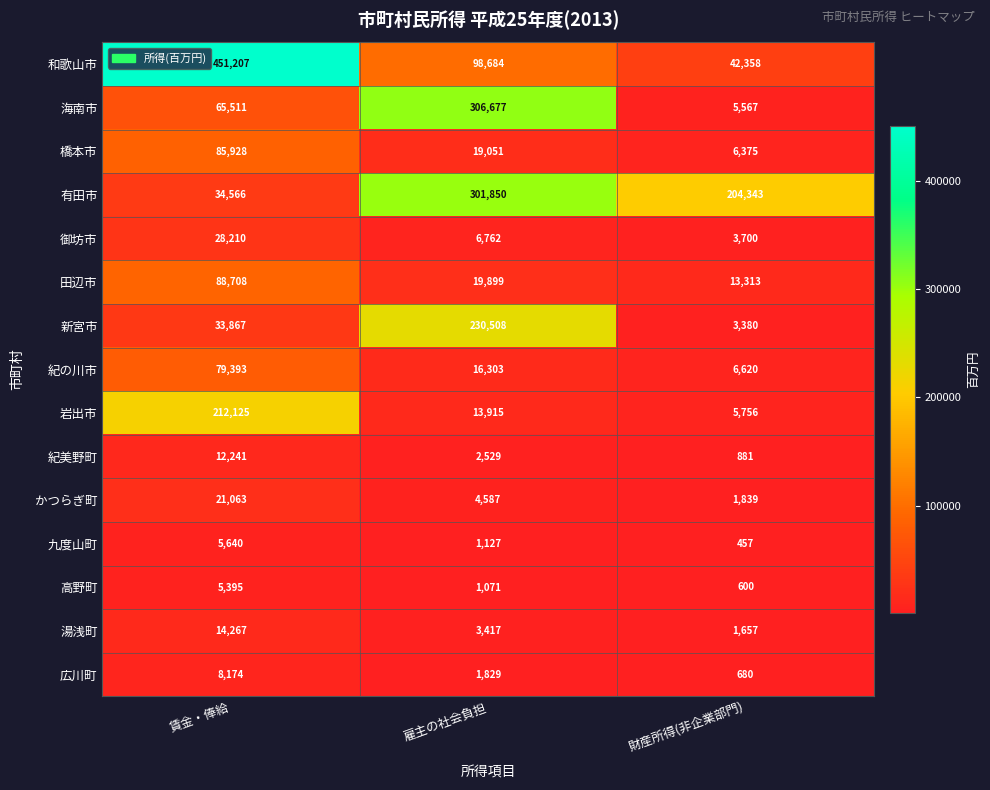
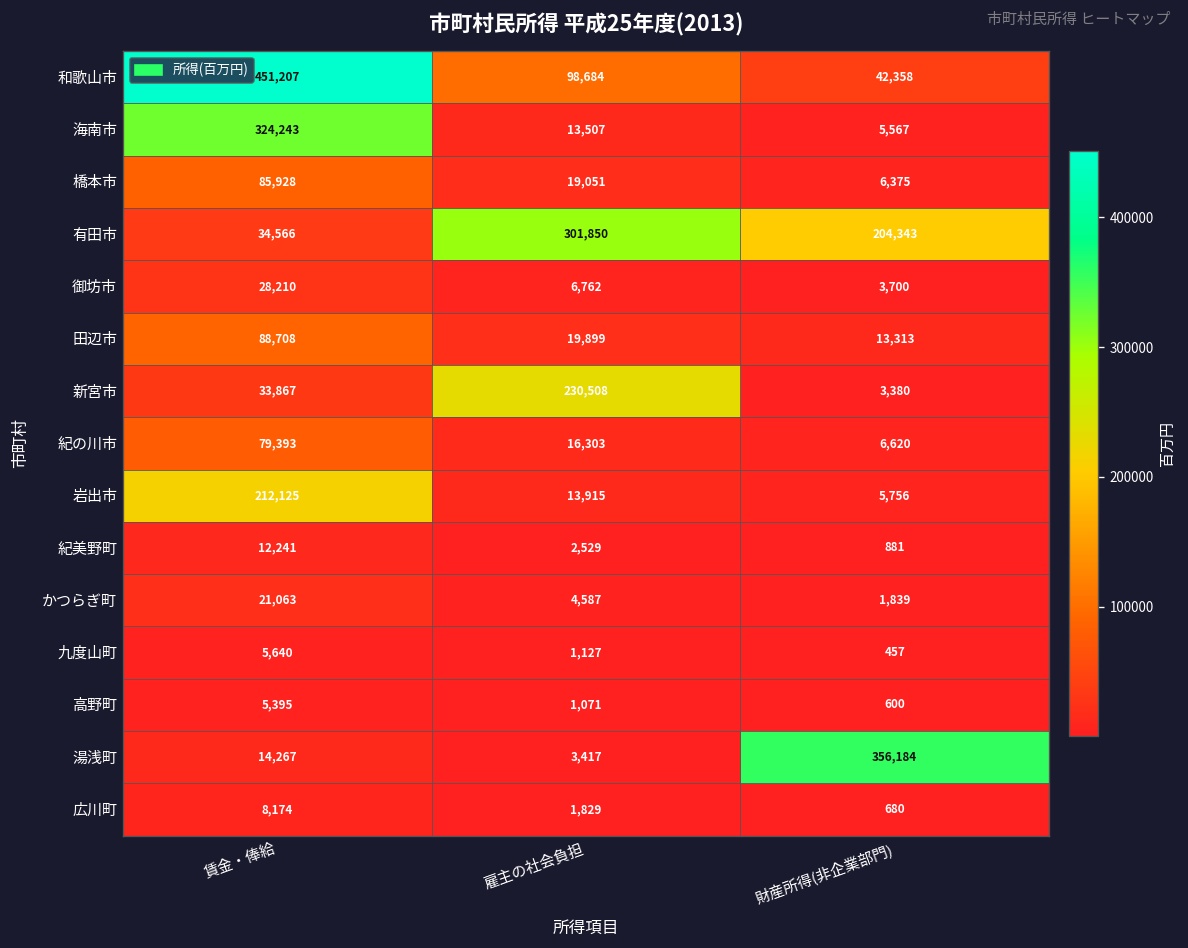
海南市, 賃金・俸給: 65,511 -> 324,243
海南市, 雇主の社会負担: 306,677 -> 13,507
湯浅町, 財産所得(非企業部門): 1,657 -> 356,184
